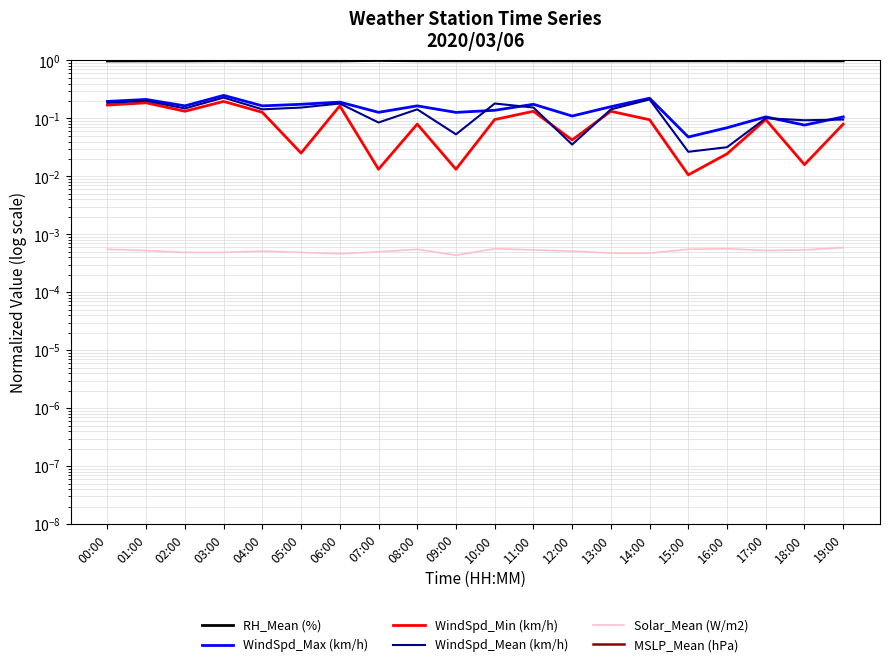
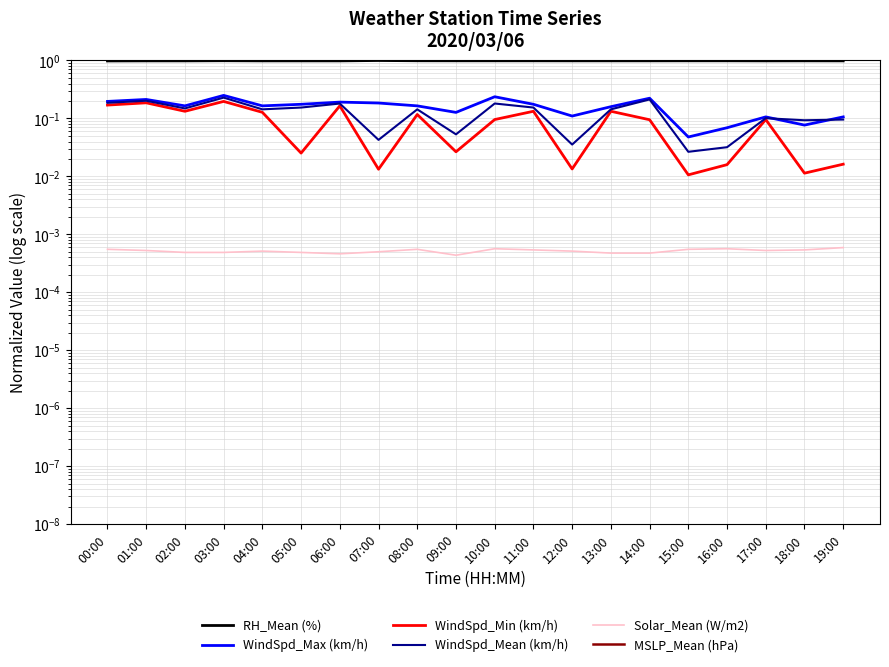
WindSpd_Max (km/h), 07:00: 0.13 -> 0.18
WindSpd_Mean (km/h), 07:00: 0.09 -> 0.04
WindSpd_Min (km/h), 08:00: 0.08 -> 0.12
WindSpd_Min (km/h), 09:00: 0.013 -> 0.03
WindSpd_Max (km/h), 10:00: 0.14 -> 0.24
WindSpd_Min (km/h), 12:00: 0.04 -> 0.013
WindSpd_Min (km/h), 16:00: 0.025 -> 0.016
WindSpd_Min (km/h), 18:00: 0.016 -> 0.011
WindSpd_Min (km/h), 19:00: 0.08 -> 0.016
